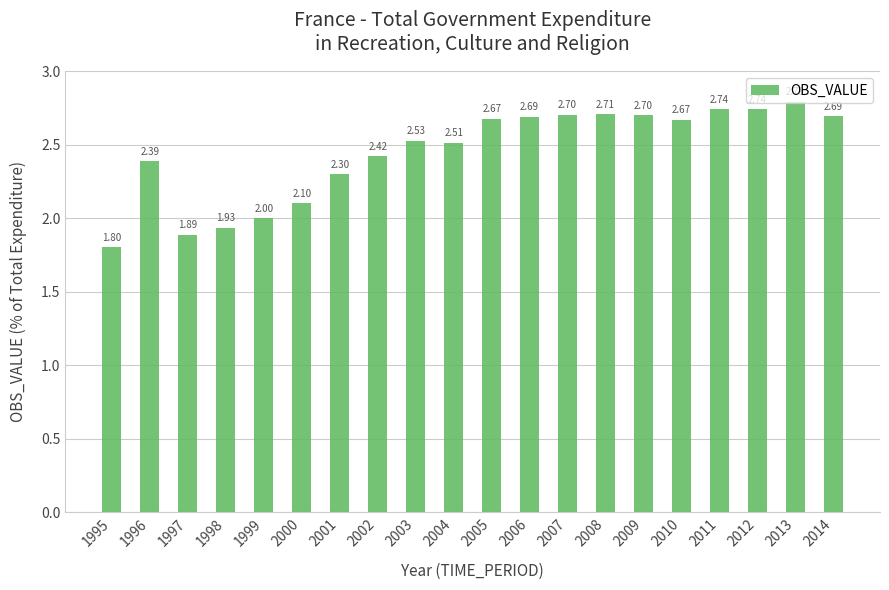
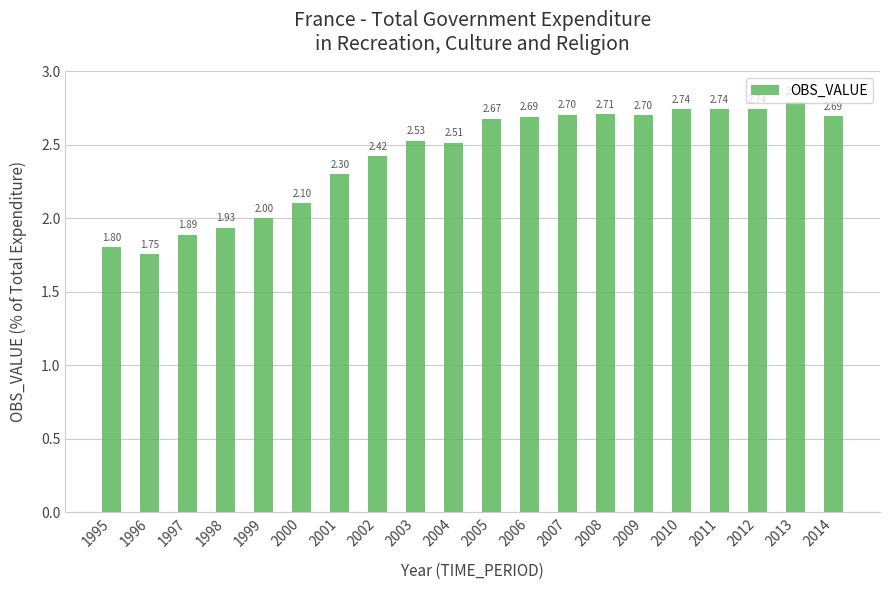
1996: 2.39 -> 1.75
2010: 2.67 -> 2.74
